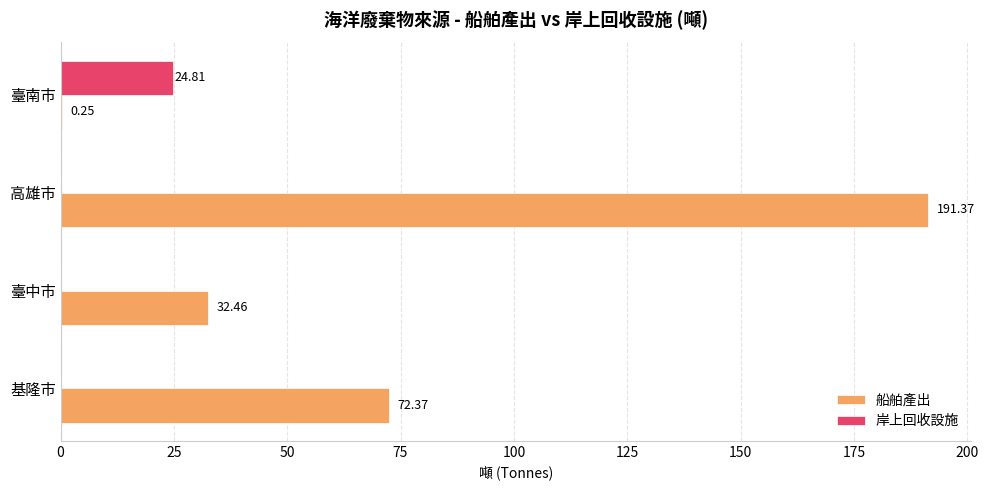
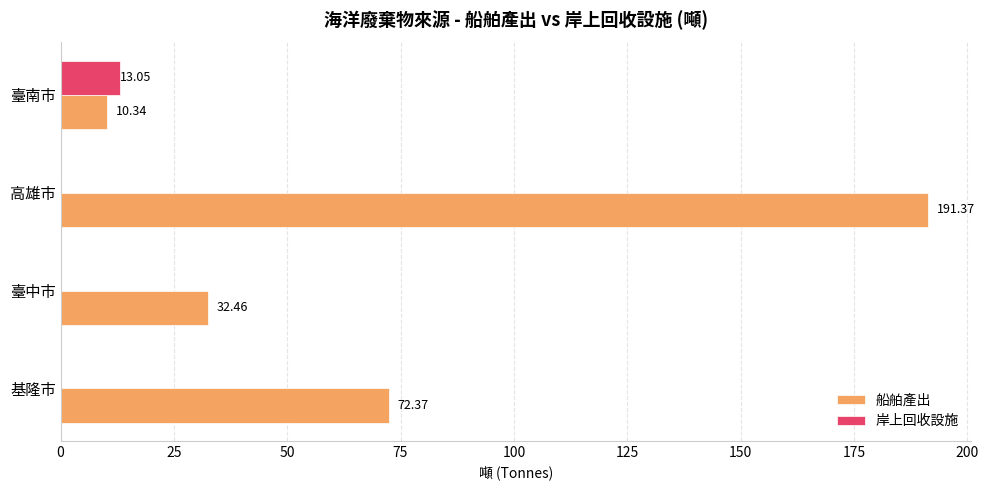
岸上回收設施, 臺南市: 24.81 -> 13.05
船舶產出, 臺南市: 0.25 -> 10.34
